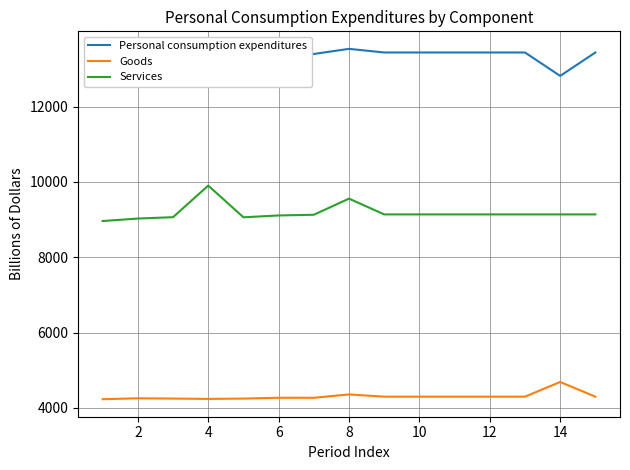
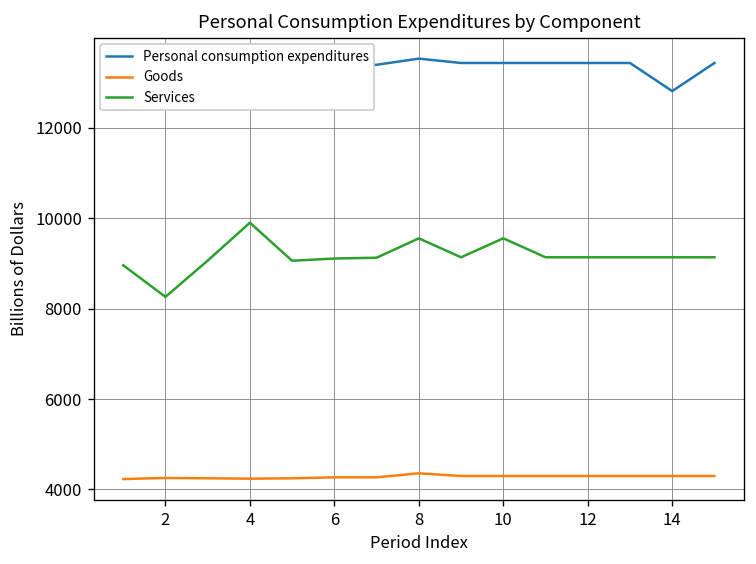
Services, 2: 9000 -> 8300
Services, 10: 9100 -> 9600
Goods, 14: 4700 -> 4300
